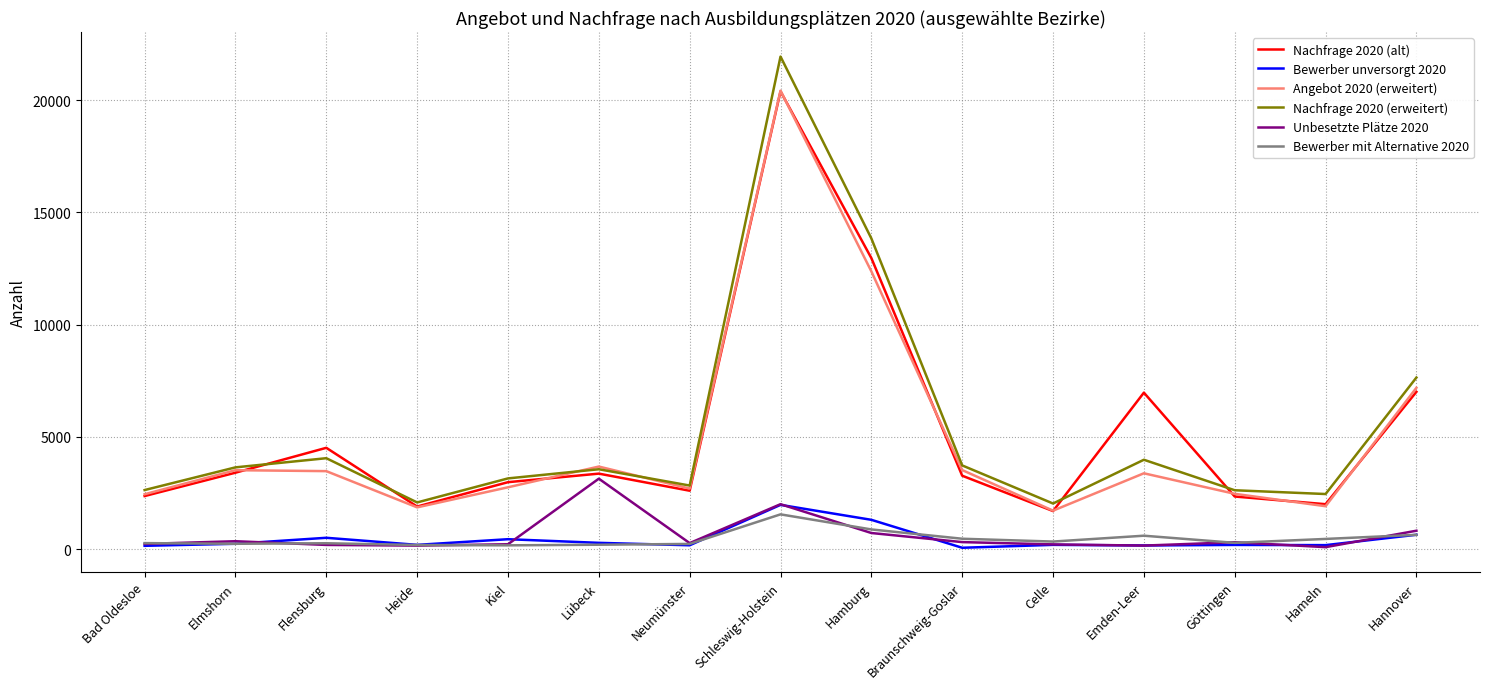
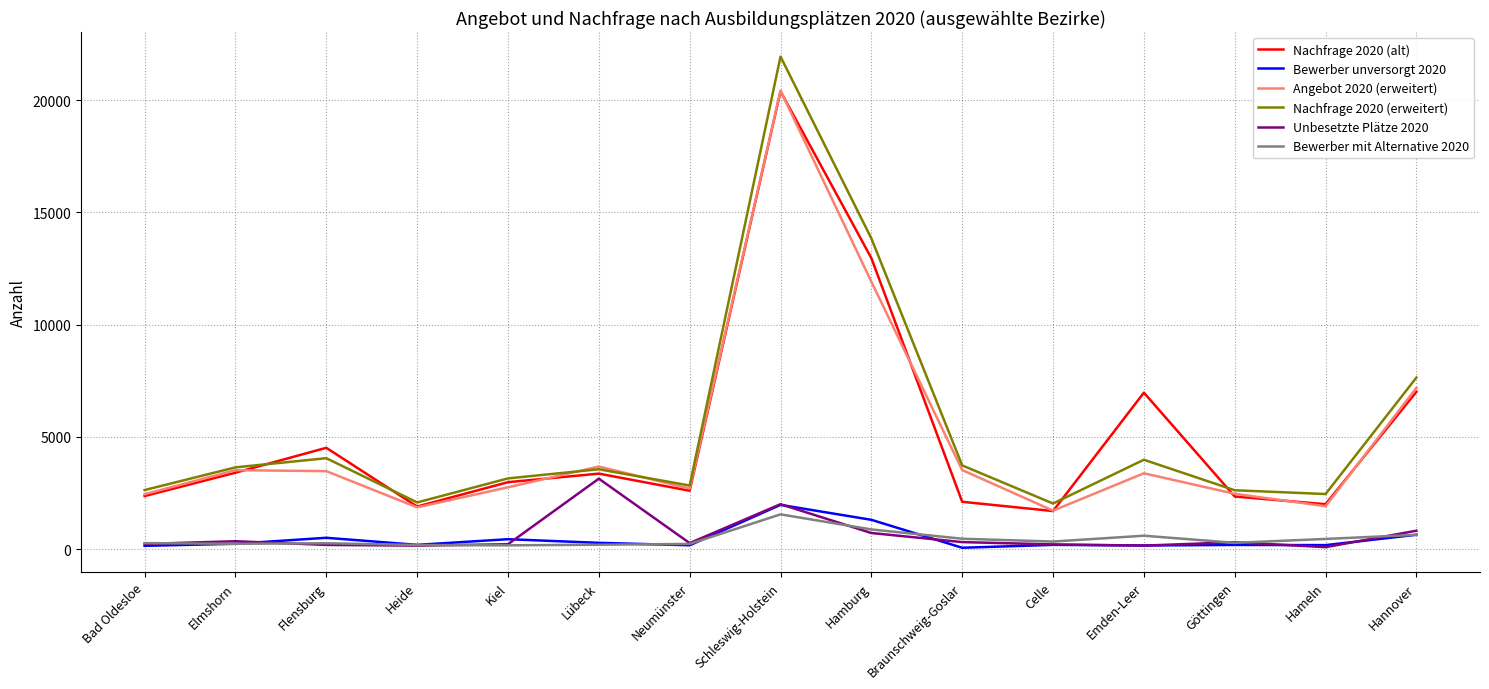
Angebot 2020 (erweitert), Hamburg: 12400 -> 11900
Nachfrage 2020 (alt), Braunschweig-Goslar: 3300 -> 2100
